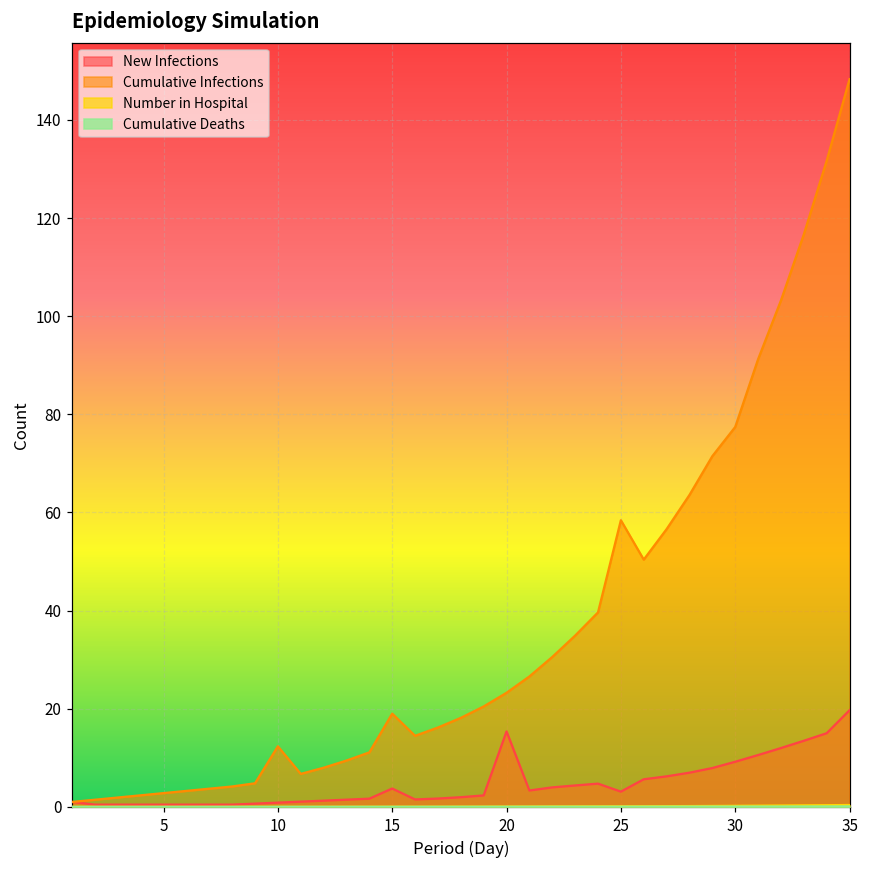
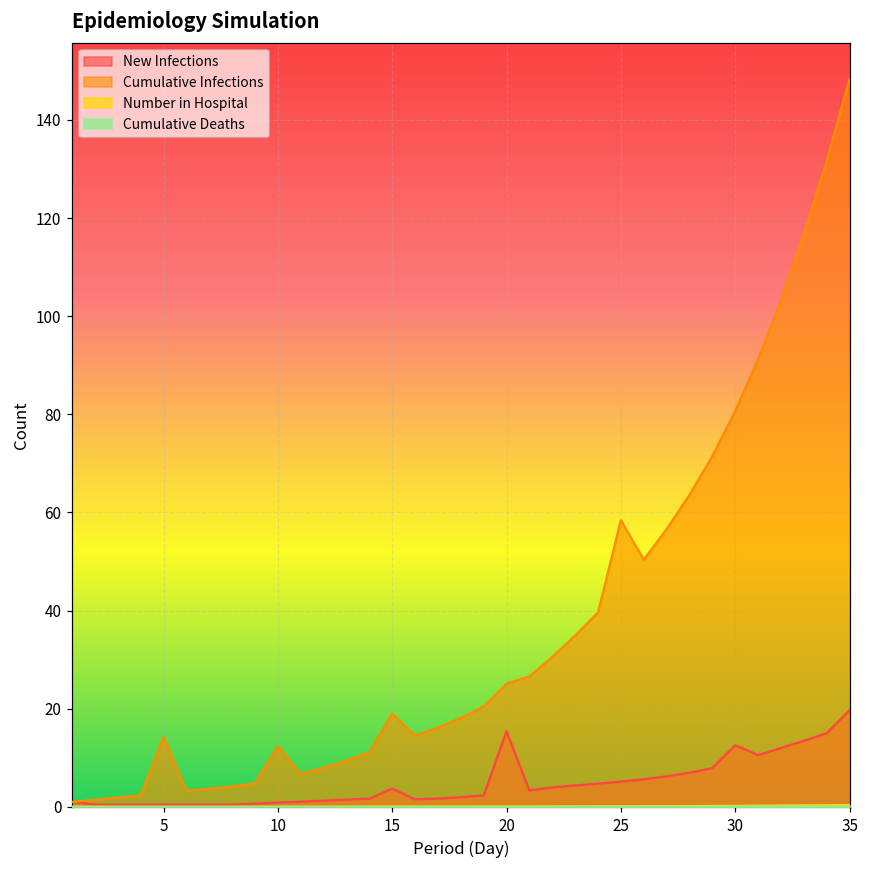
Cumulative Infections, 5: 3 -> 14
Cumulative Infections, 20: 23 -> 25
New Infections, 25: 3 -> 5
New Infections, 30: 9 -> 13
Cumulative Infections, 30: 77 -> 81
